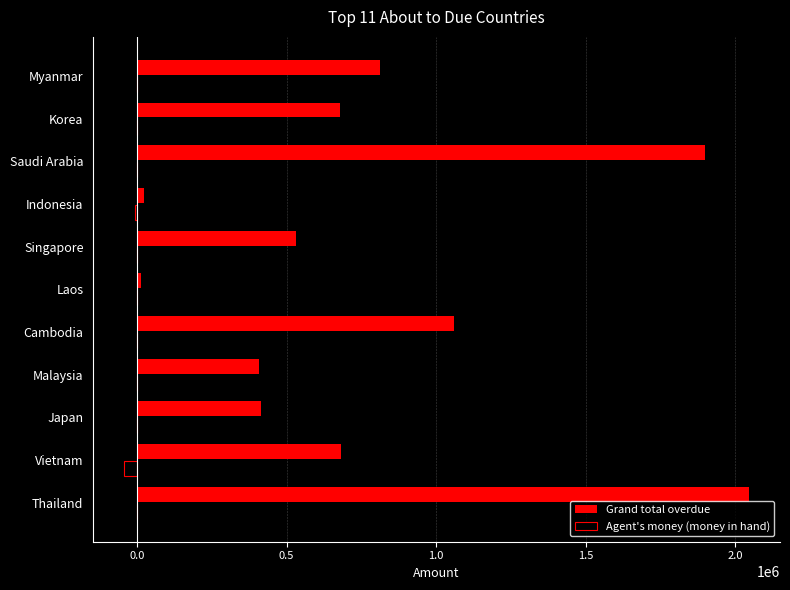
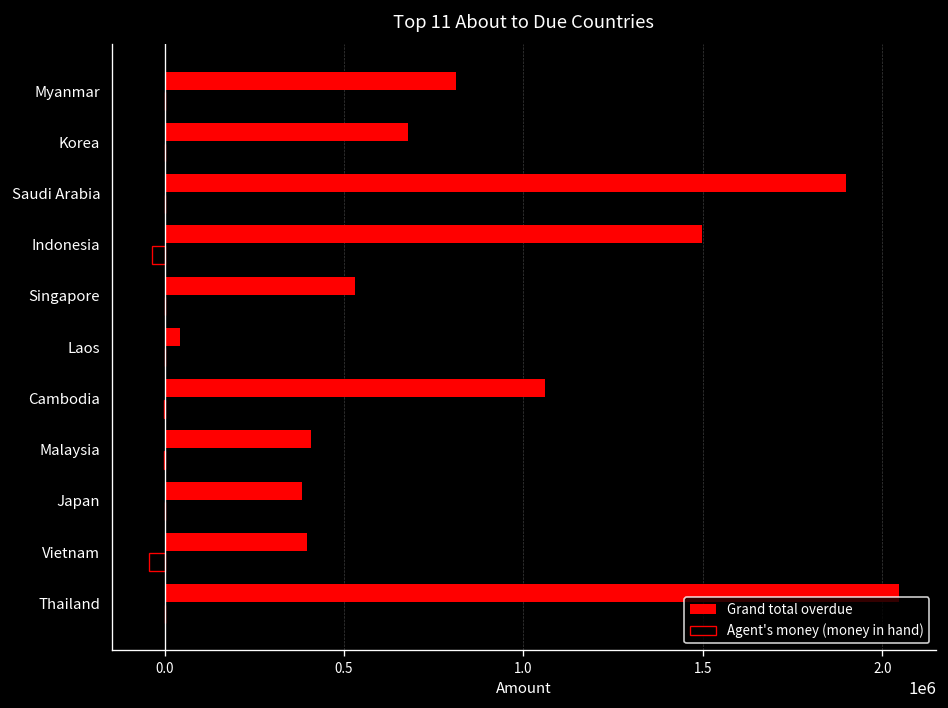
Grand total overdue, Indonesia: 20000 -> 1500000
Agent's money (money in hand), Indonesia: -10000 -> -30000
Grand total overdue, Laos: 10000 -> 40000
Grand total overdue, Japan: 410000 -> 380000
Grand total overdue, Vietnam: 680000 -> 400000
